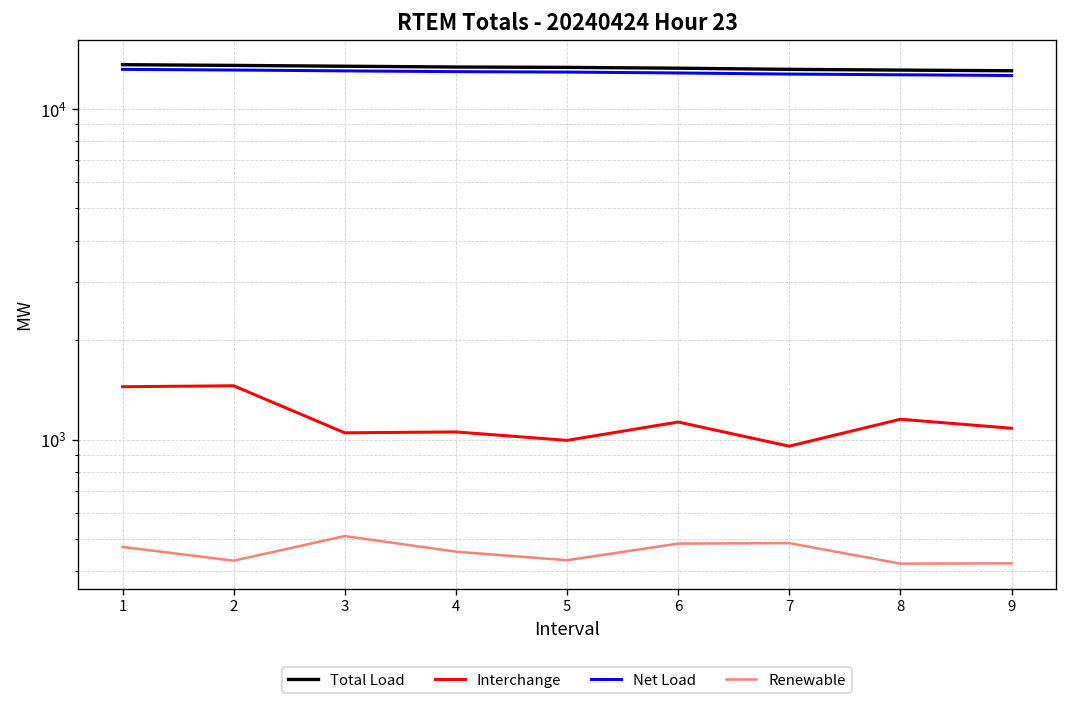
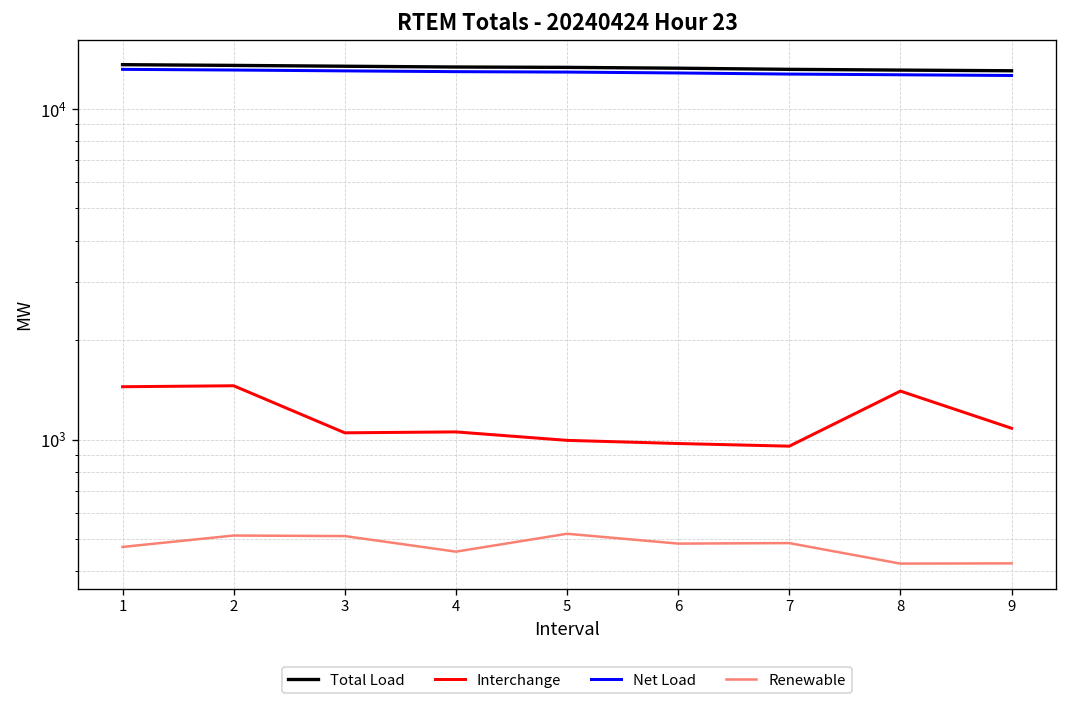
Renewable, 2: 430 -> 510
Renewable, 5: 430 -> 520
Interchange, 6: 1130 -> 970
Interchange, 8: 1150 -> 1400
